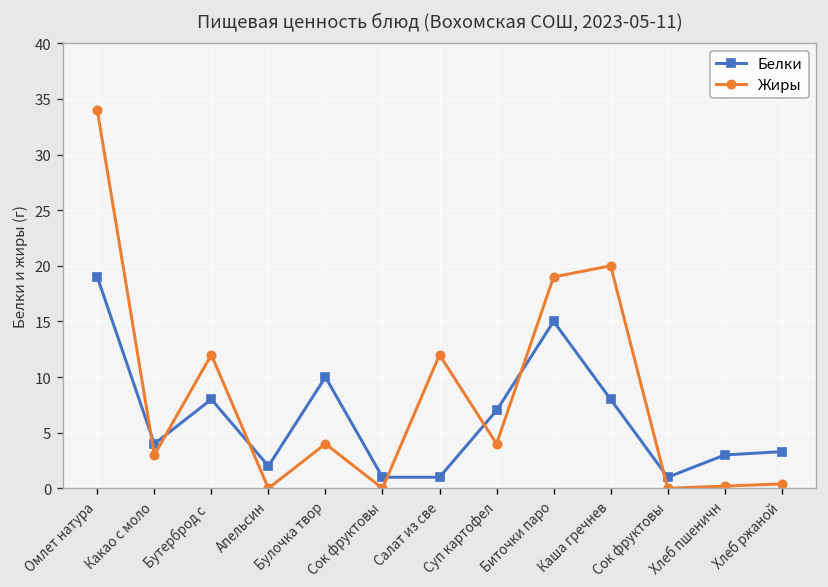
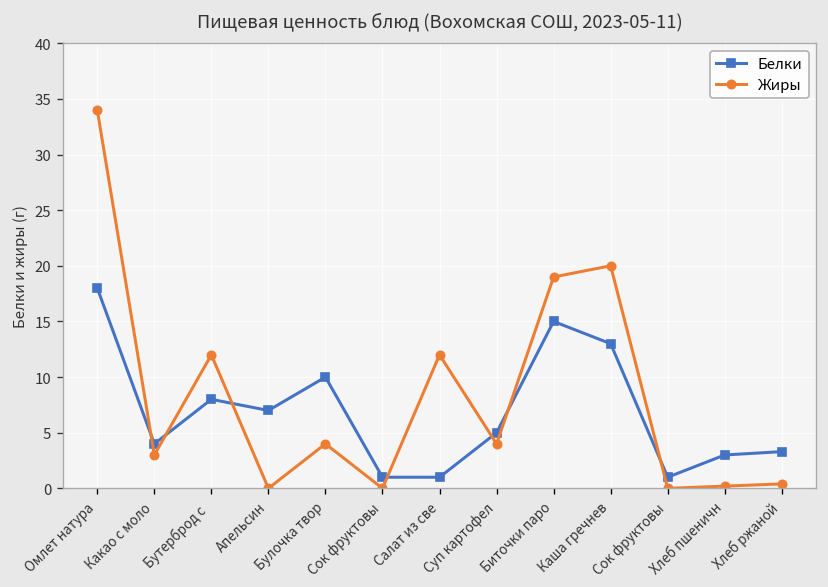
Белки, Омлет натура: 19 -> 18
Белки, Апельсин: 2 -> 7
Белки, Суп картофел: 7 -> 5
Белки, Каша гречнев: 8 -> 13
